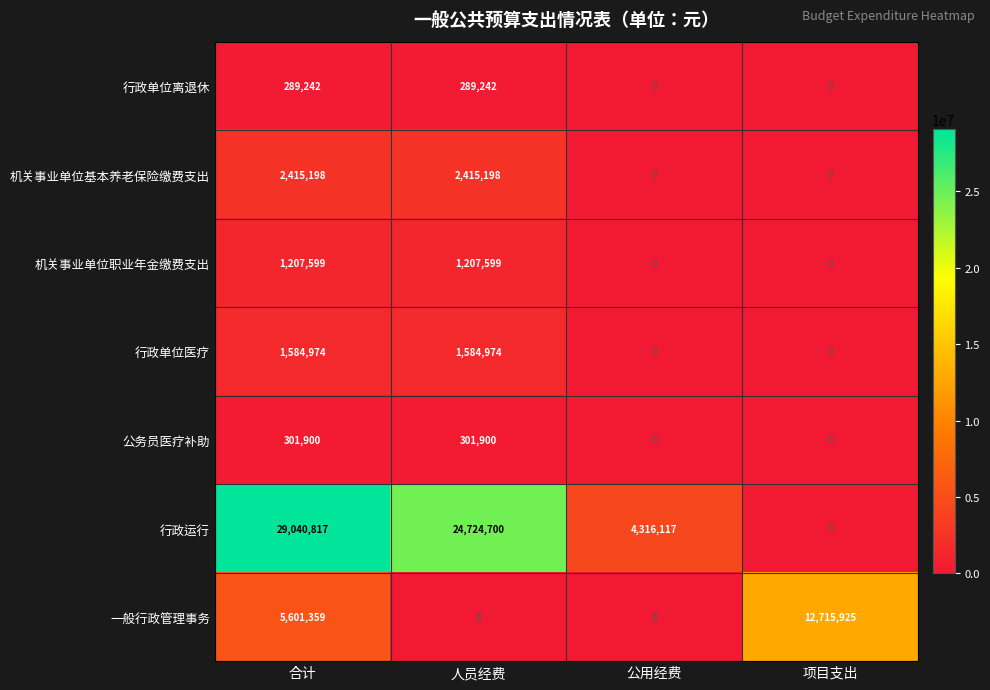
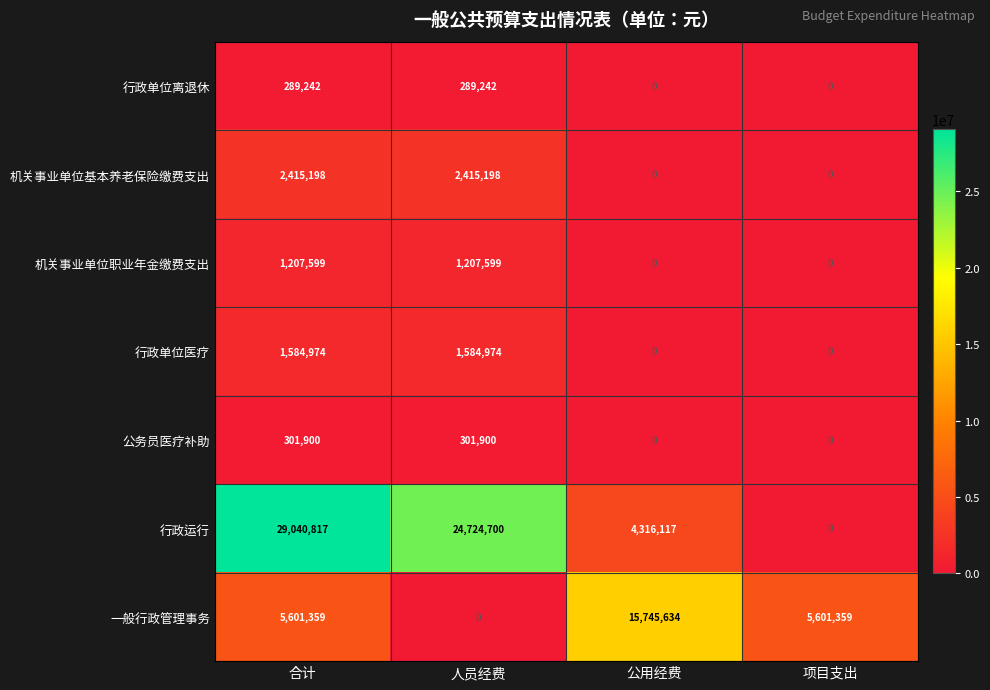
一般行政管理事务, 公用经费: 0 -> 15,745,634
一般行政管理事务, 项目支出: 12,715,925 -> 5,601,359
